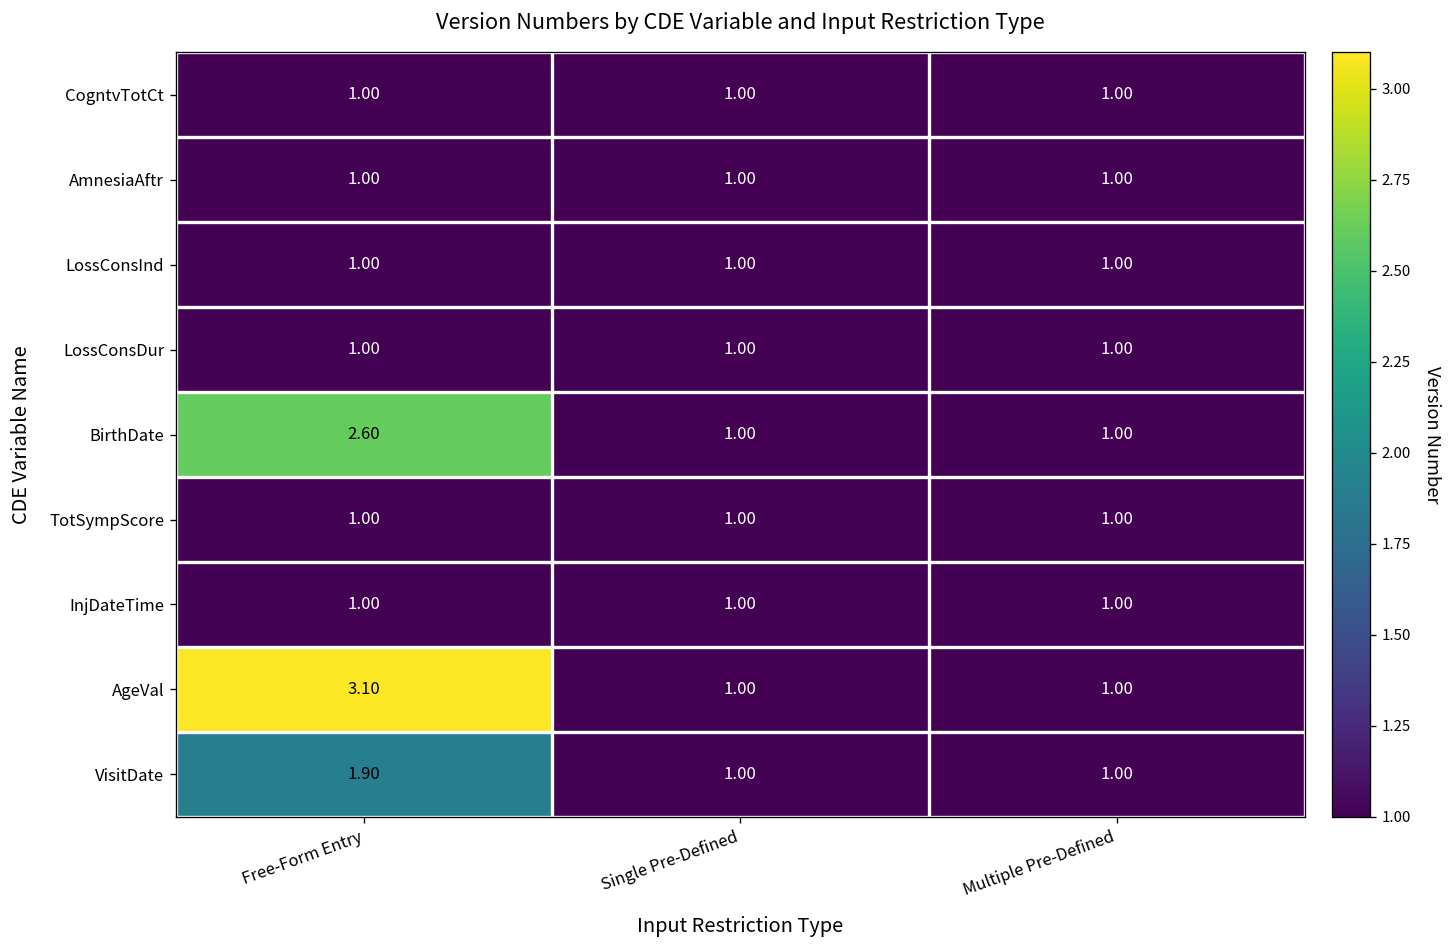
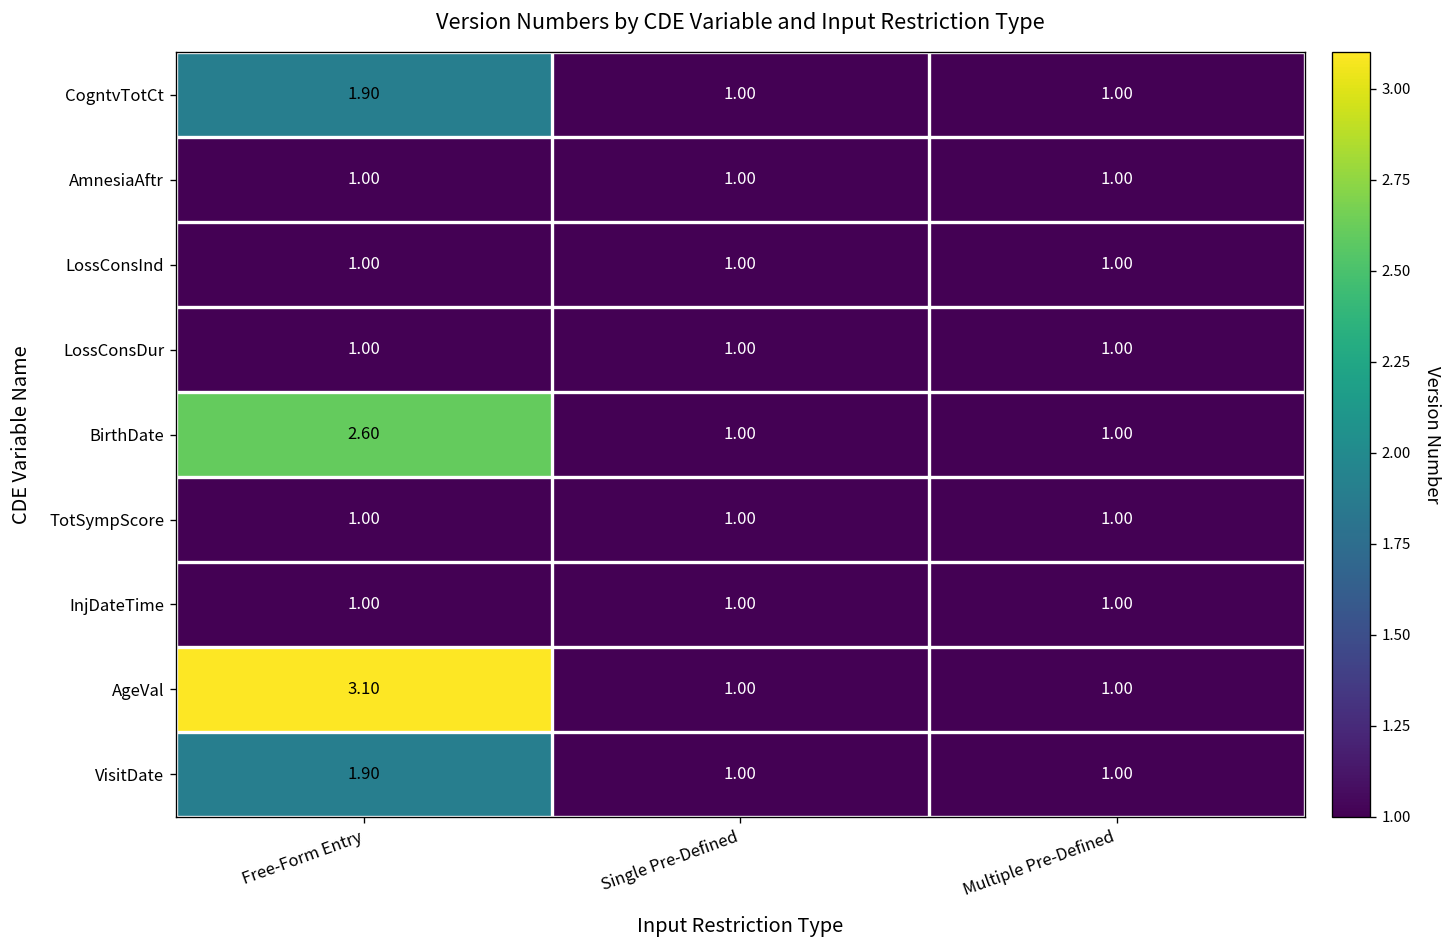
CogntvTotCt, Free-Form Entry: 1.00 -> 1.90
